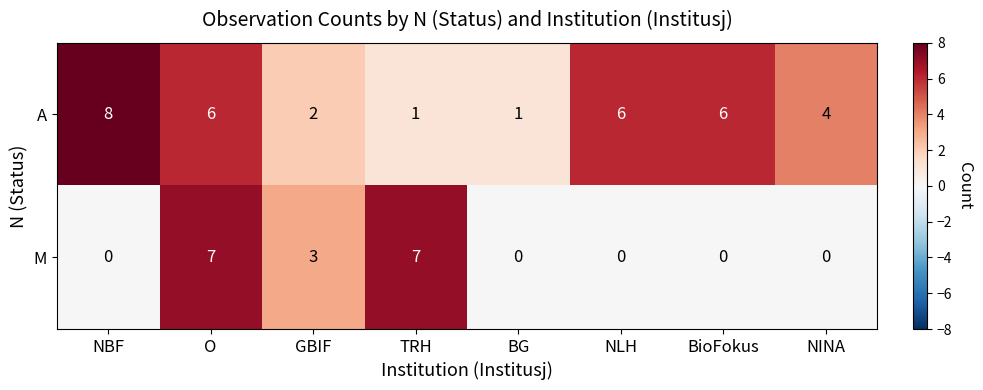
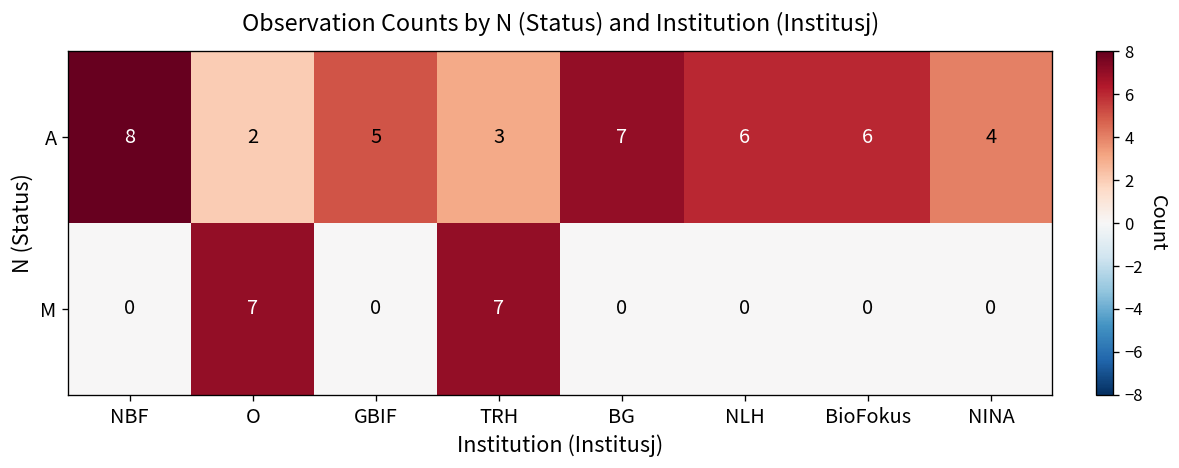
A, O: 6 -> 2
A, GBIF: 2 -> 5
A, TRH: 1 -> 3
A, BG: 1 -> 7
M, GBIF: 3 -> 0
